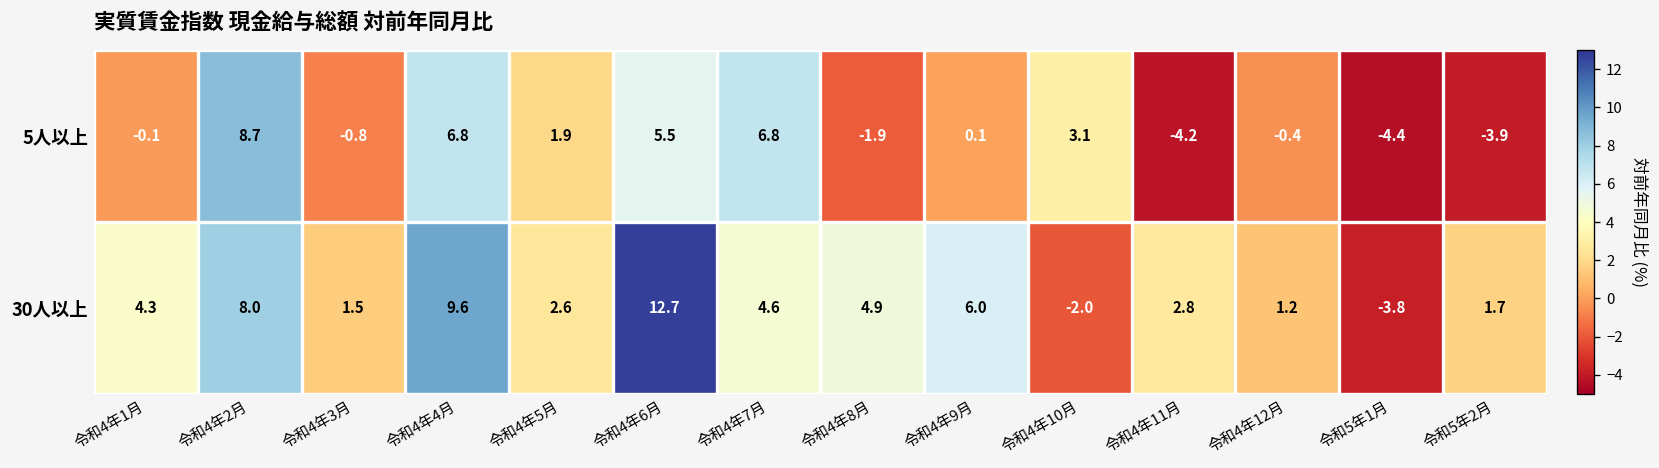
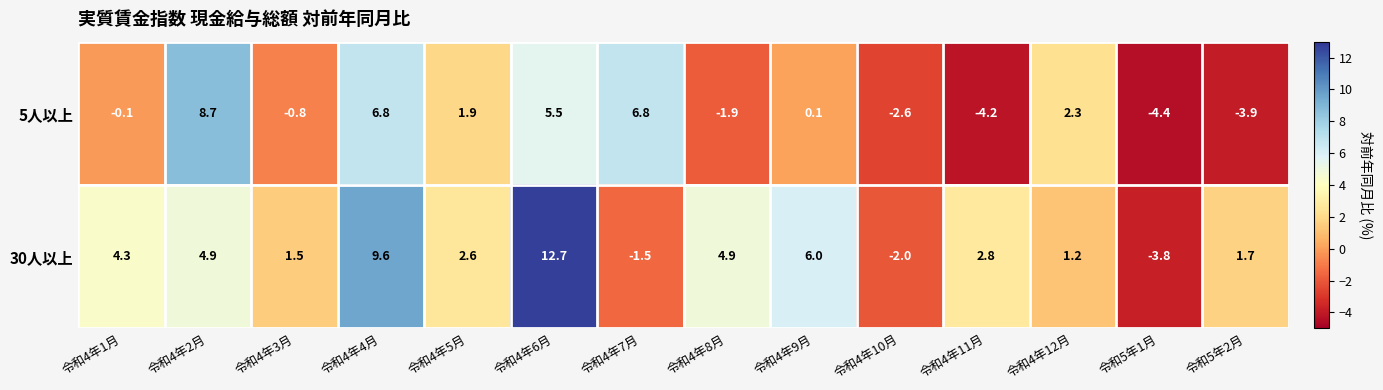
5人以上, 令和4年10月: 3.1 -> -2.6
5人以上, 令和4年12月: -0.4 -> 2.3
30人以上, 令和4年2月: 8.0 -> 4.9
30人以上, 令和4年7月: 4.6 -> -1.5
